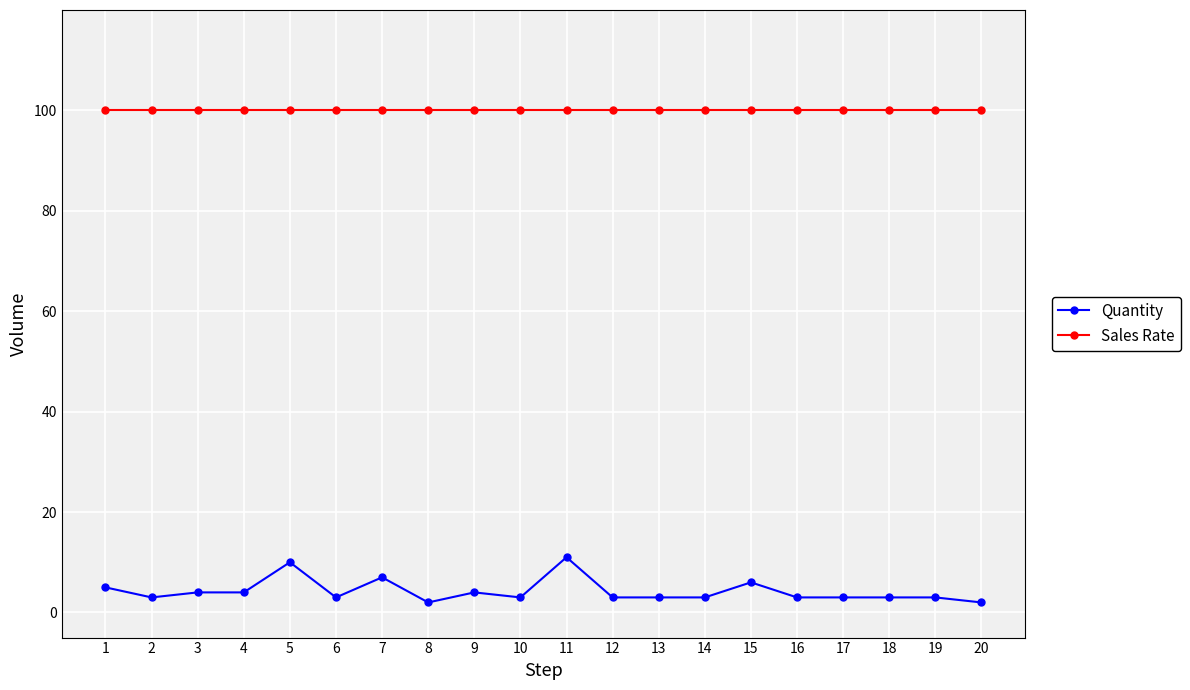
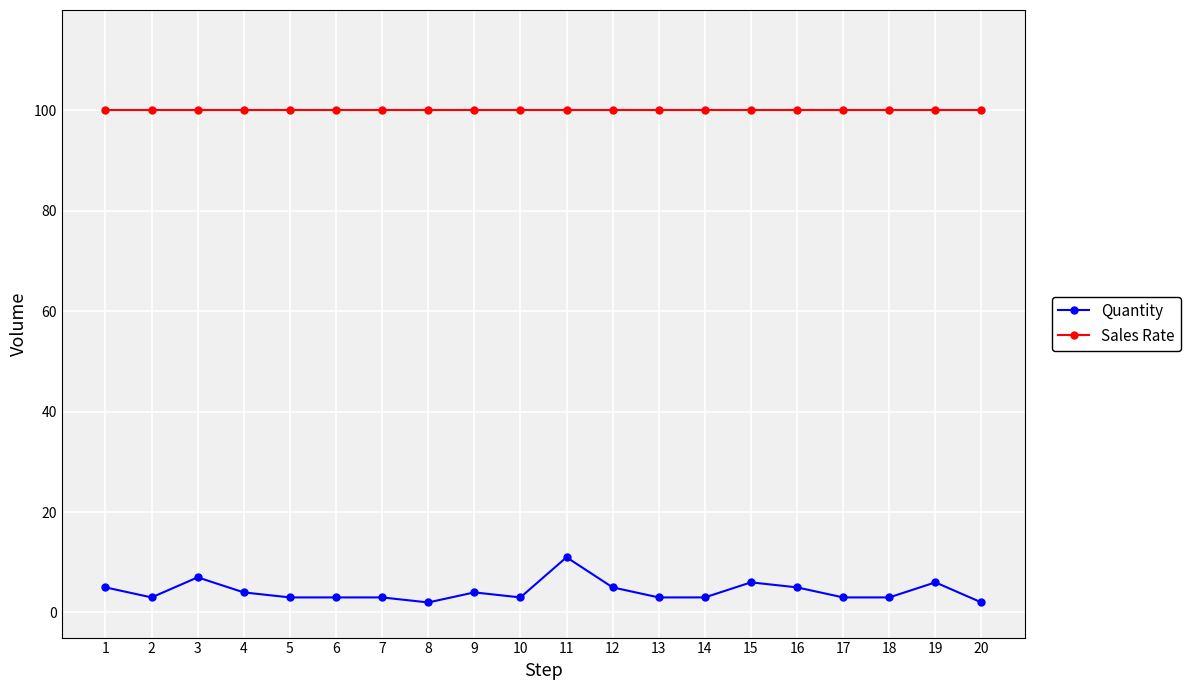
Quantity, 3: 4 -> 7
Quantity, 5: 10 -> 3
Quantity, 7: 7 -> 3
Quantity, 12: 3 -> 5
Quantity, 16: 3 -> 5
Quantity, 19: 3 -> 6
